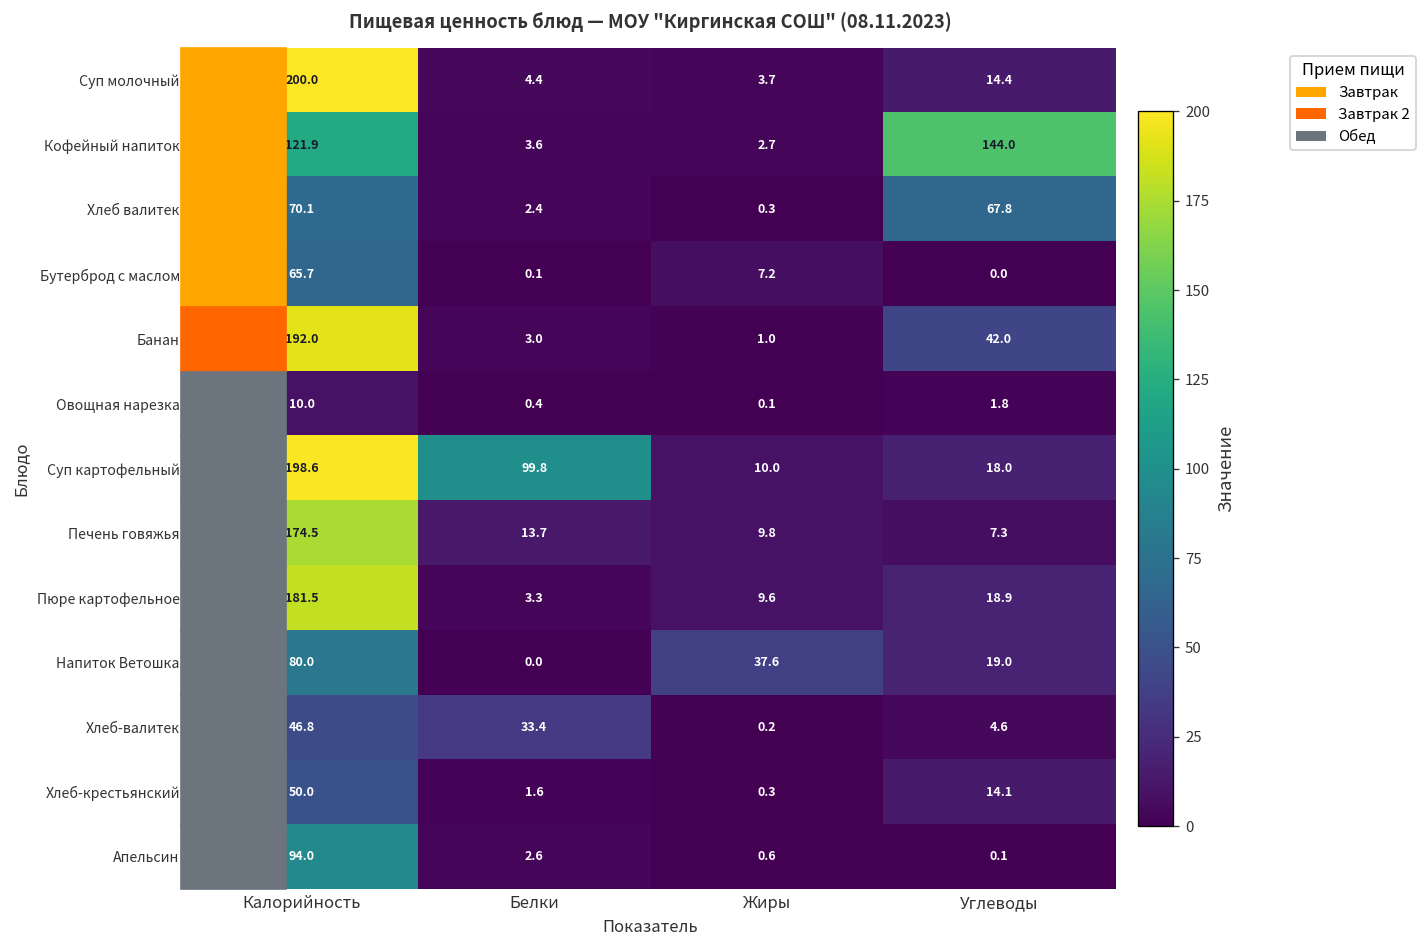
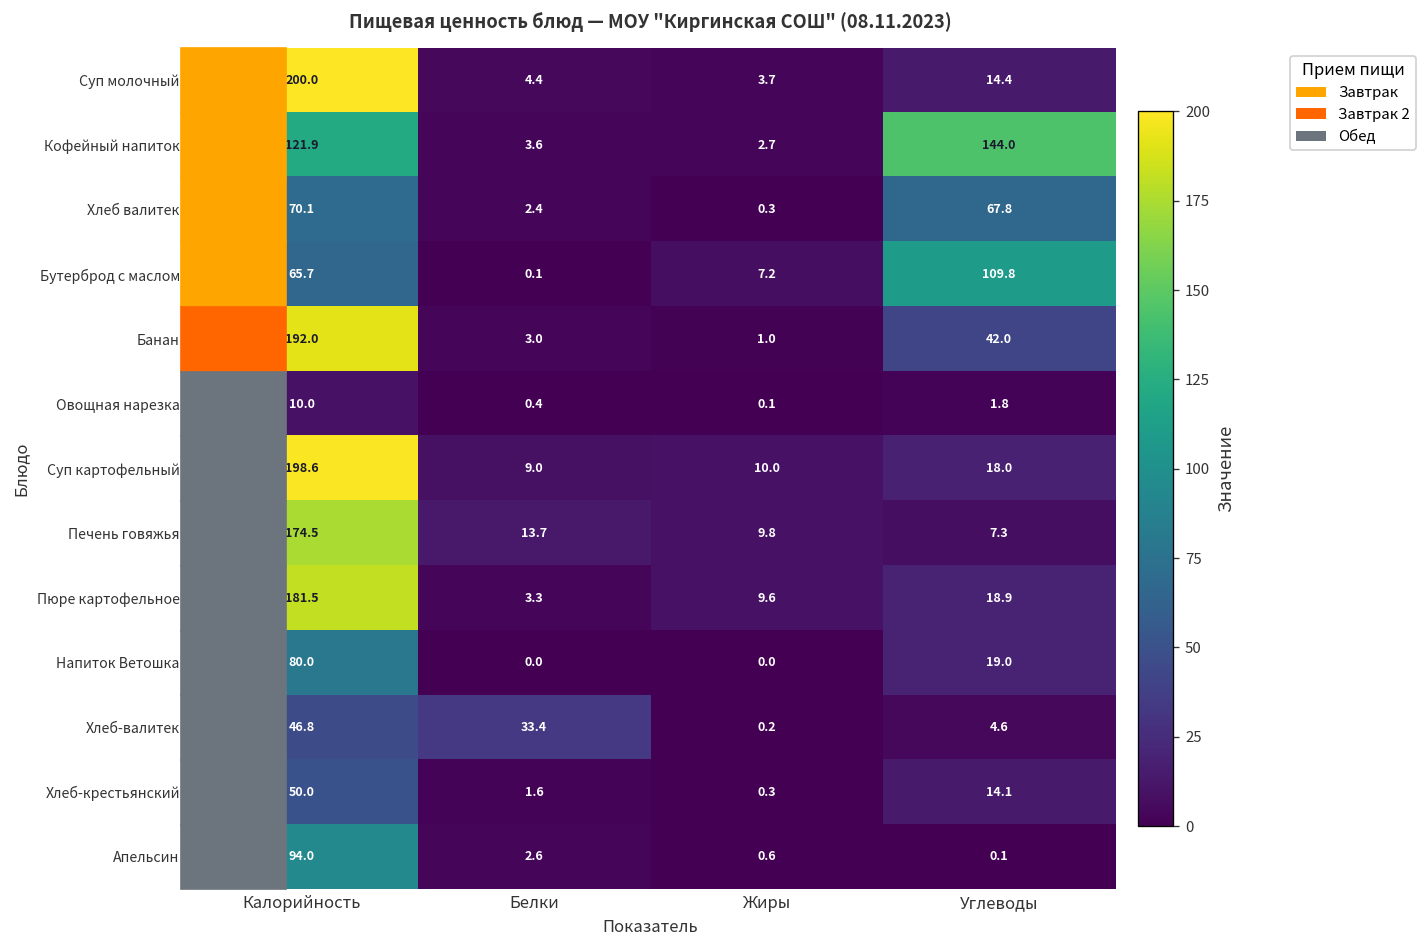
Бутерброд с маслом, Углеводы: 0.0 -> 109.8
Суп картофельный, Белки: 99.8 -> 9.0
Напиток Ветошка, Жиры: 37.6 -> 0.0
